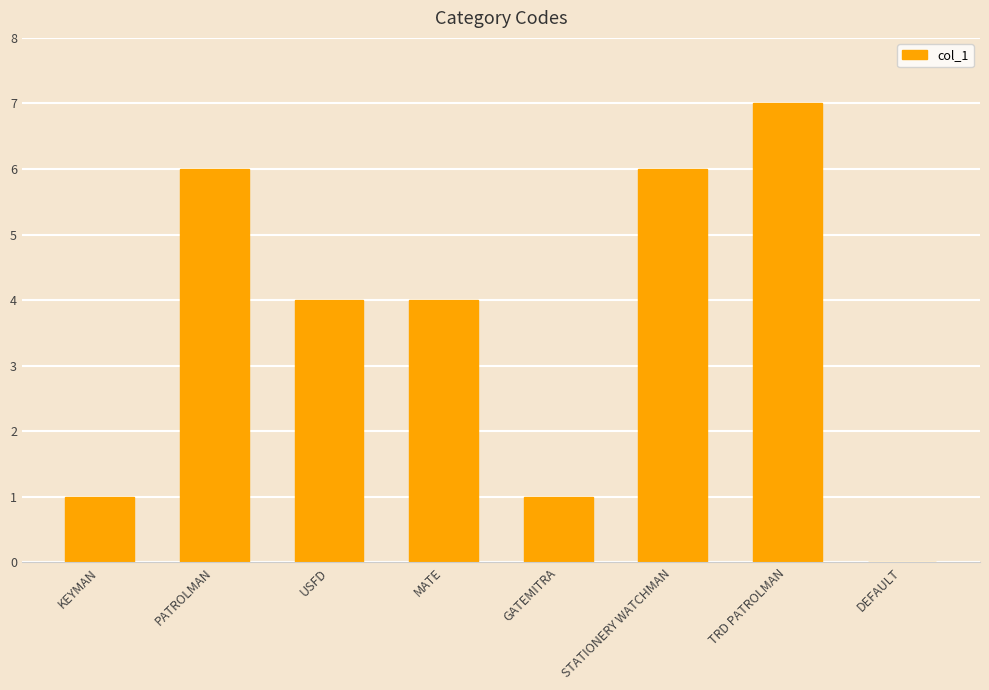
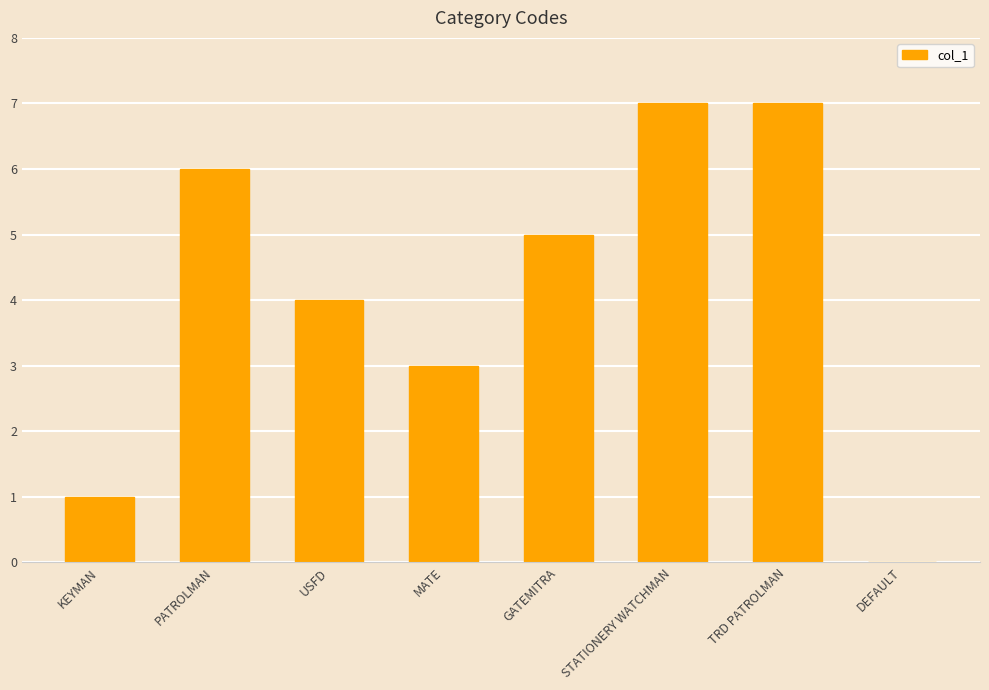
MATE: 4 -> 3
GATEMITRA: 1 -> 5
STATIONERY WATCHMAN: 6 -> 7
